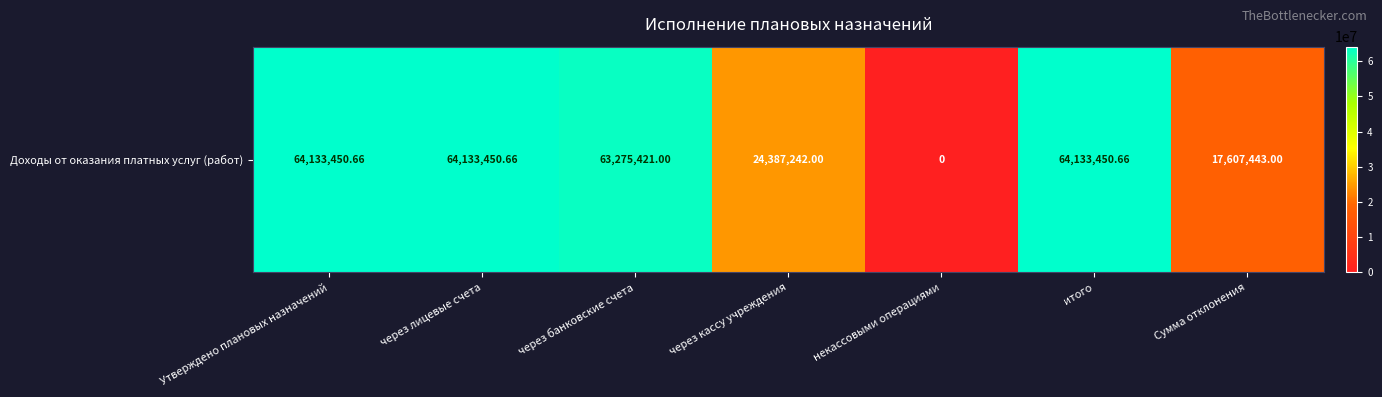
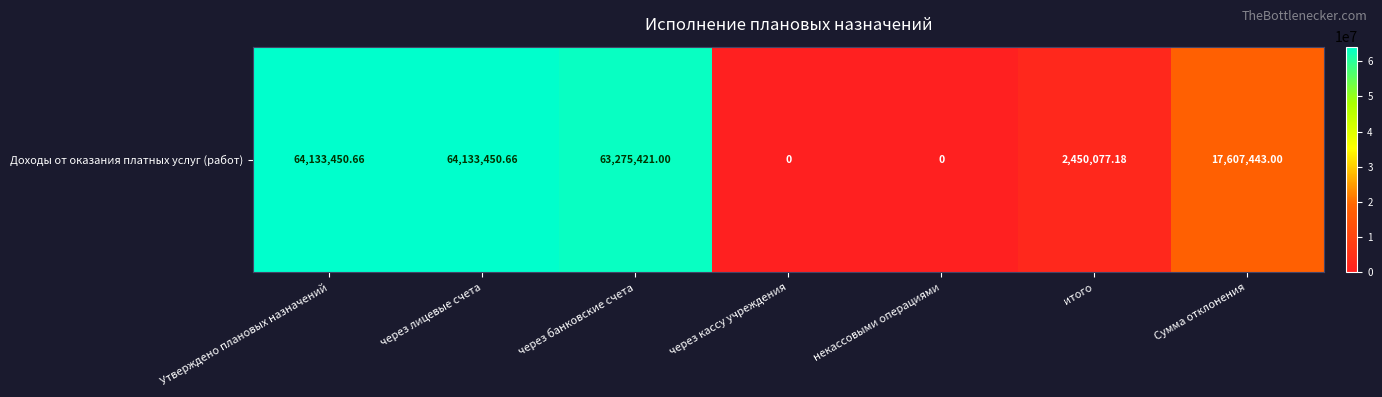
Доходы от оказания платных услуг (работ), через кассу учреждения: 24,387,242.00 -> 0
Доходы от оказания платных услуг (работ), итого: 64,133,450.66 -> 2,450,077.18
